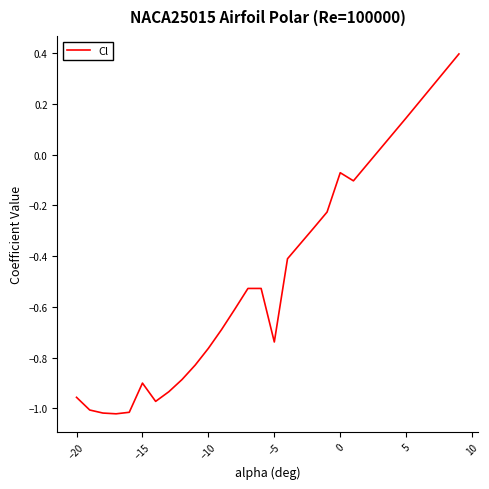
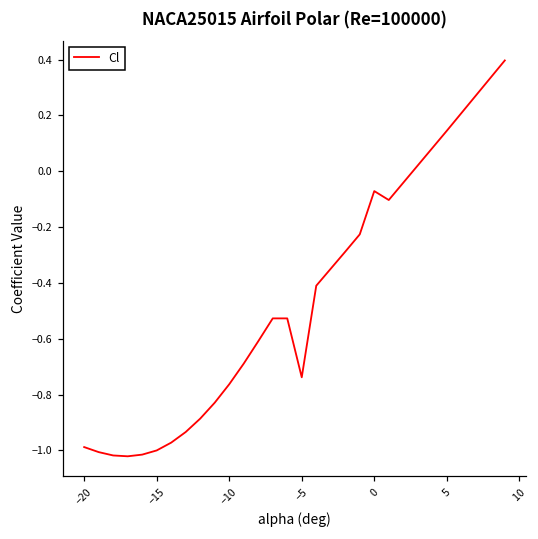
−20: -0.96 -> -0.99
−15: -0.9 -> -1.0
